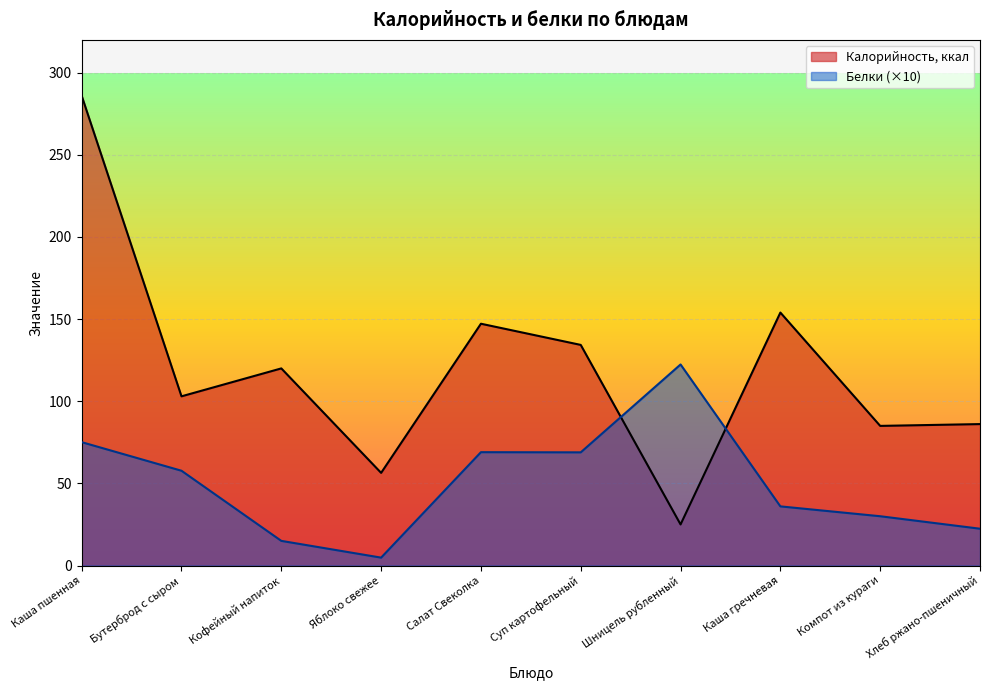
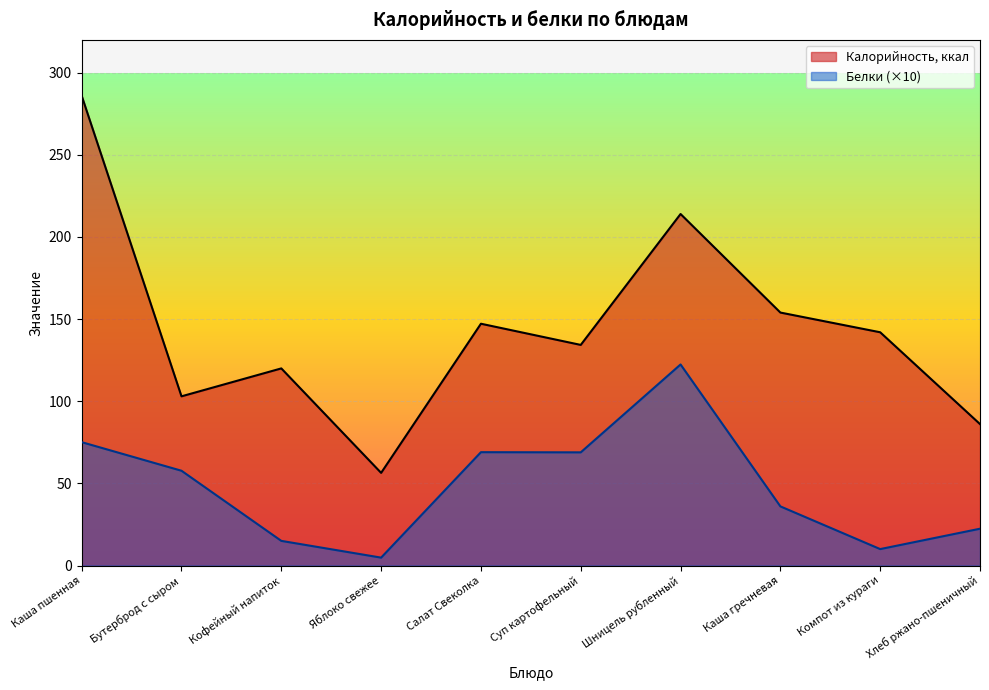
Калорийность, ккал, Шницель рубленный: 25 -> 214
Калорийность, ккал, Компот из кураги: 85 -> 142
Белки (×10), Компот из кураги: 30 -> 10
